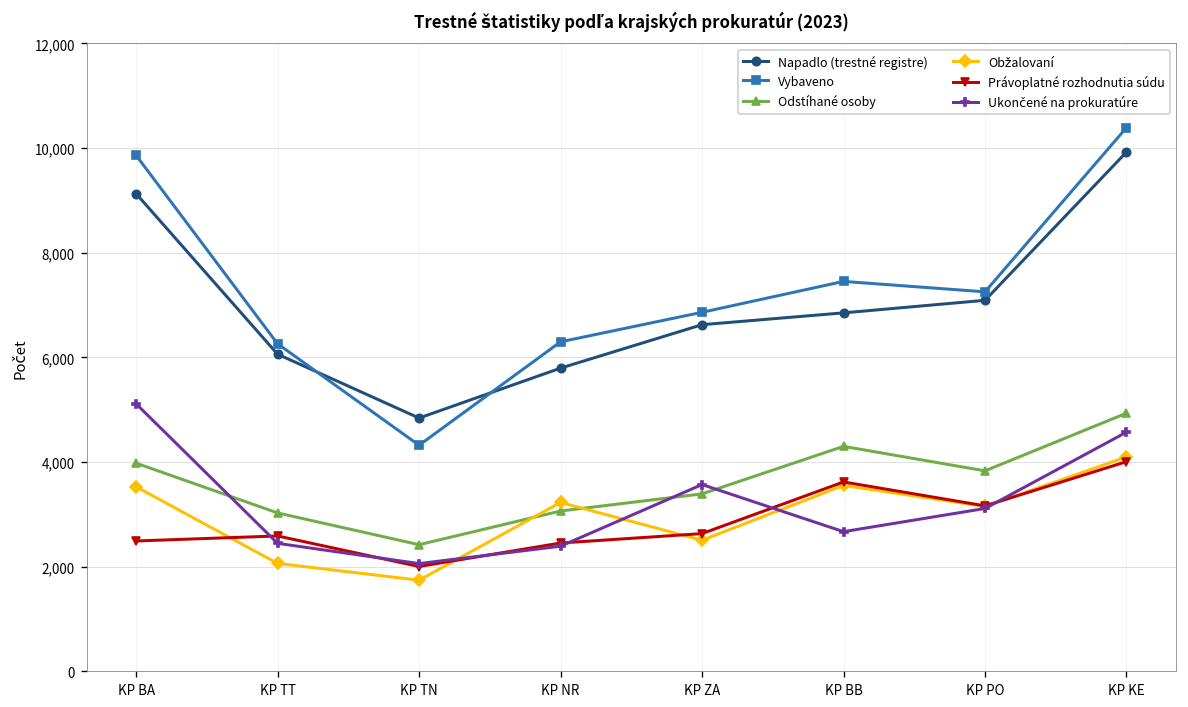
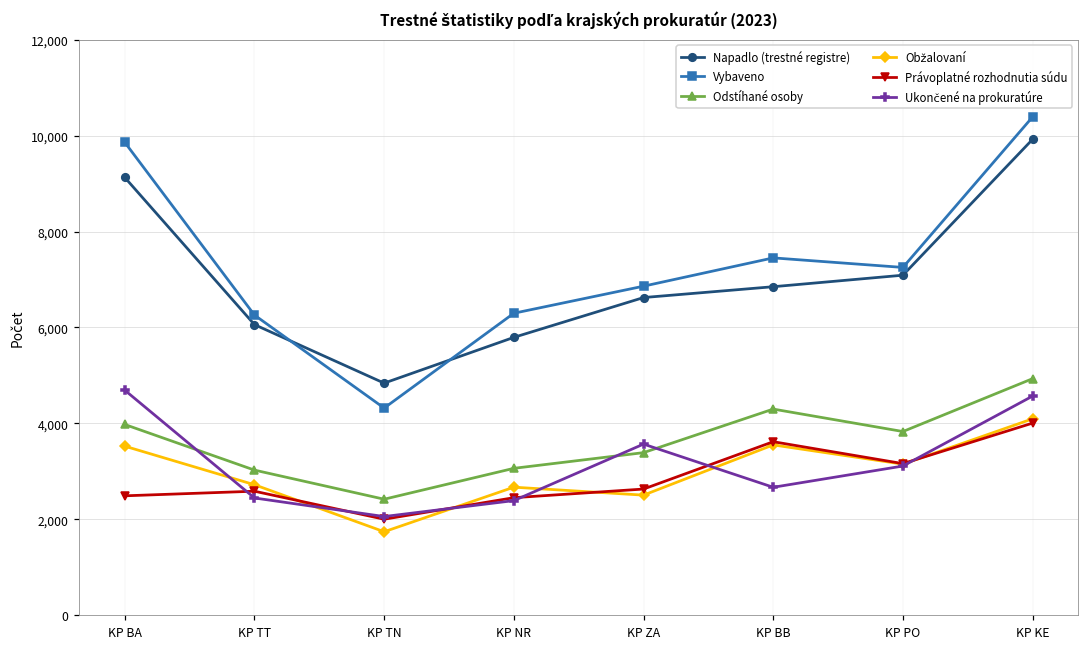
Ukončené na prokuratúre, KP BA: 5,100 -> 4,700
Obžalovaní, KP TT: 2,100 -> 2,700
Obžalovaní, KP NR: 3,200 -> 2,700
